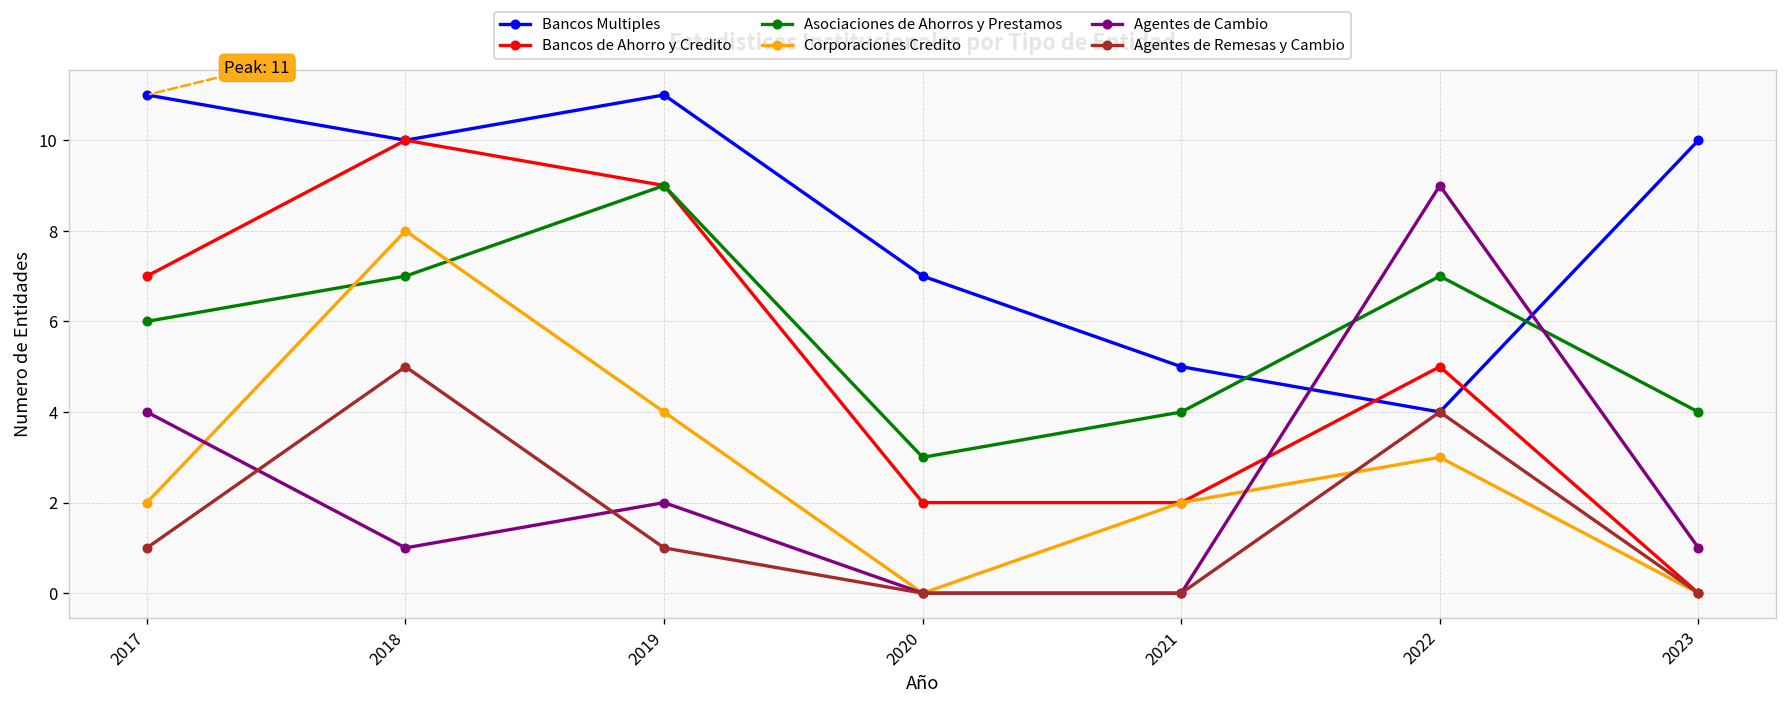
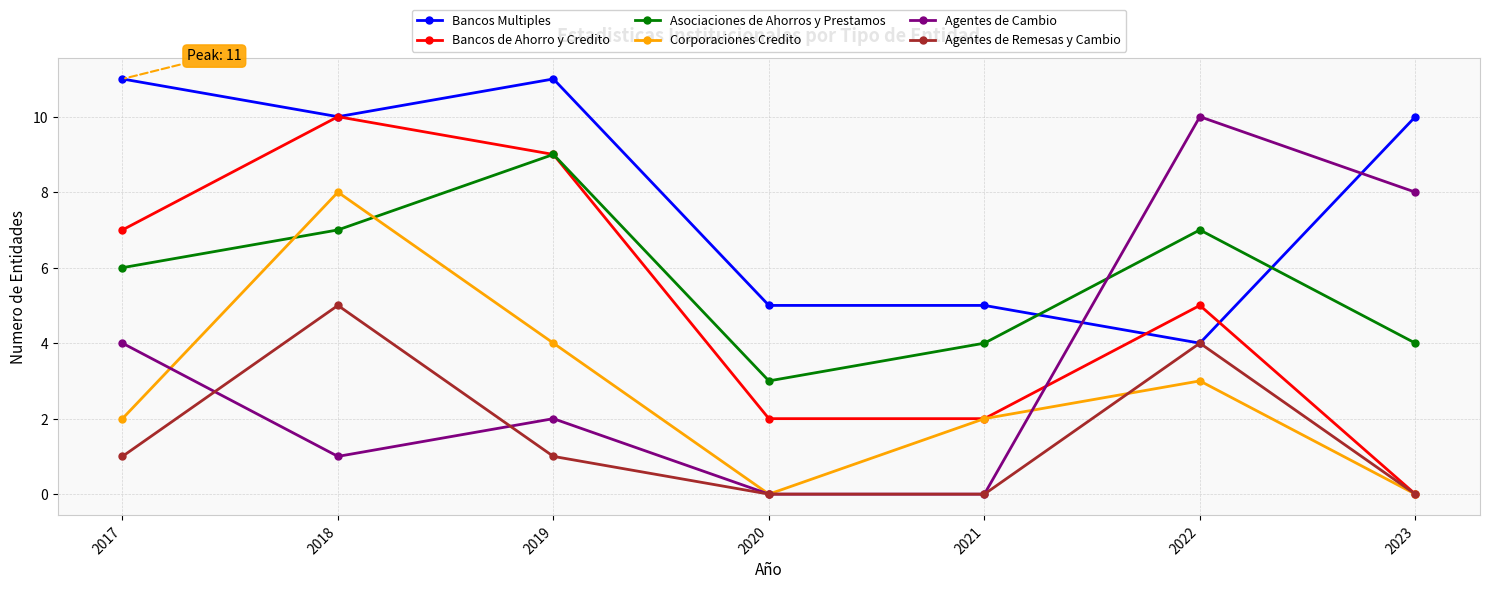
Bancos Multiples, 2020: 7 -> 5
Agentes de Cambio, 2022: 9 -> 10
Agentes de Cambio, 2023: 1 -> 8
